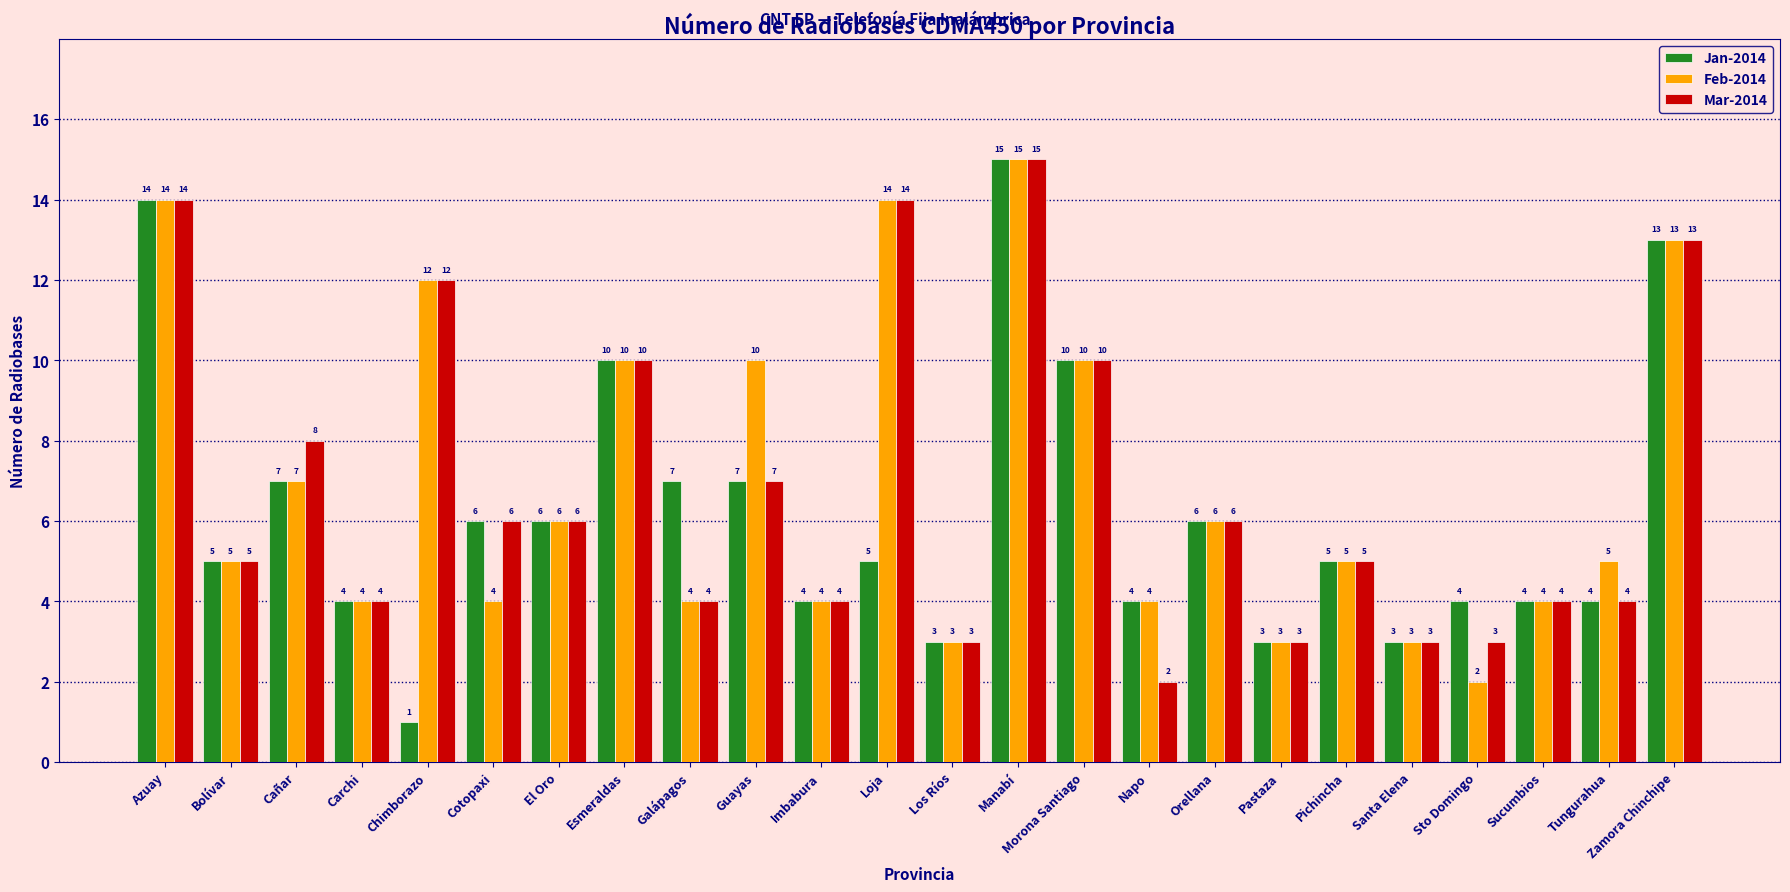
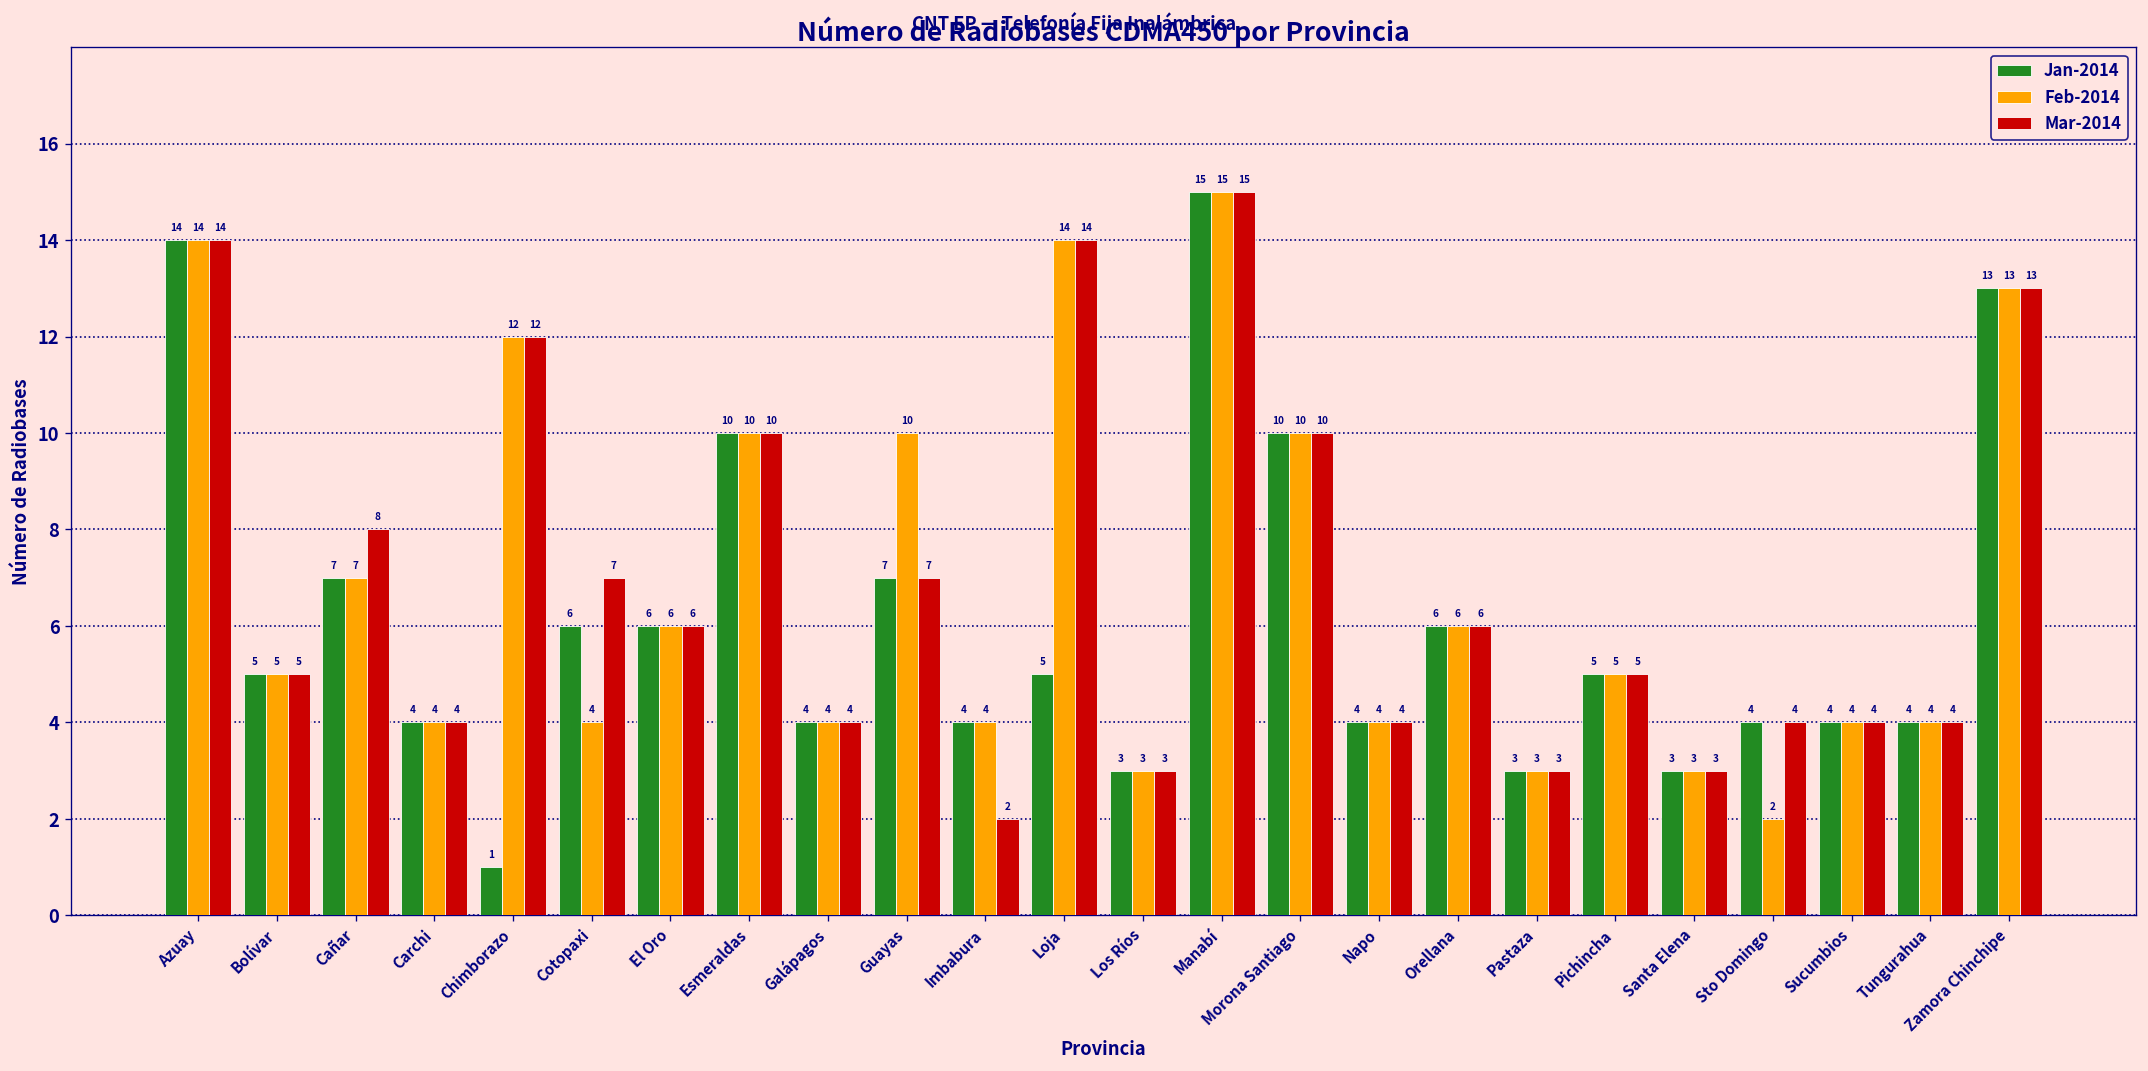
Mar-2014, Cotopaxi: 6 -> 7
Jan-2014, Galápagos: 7 -> 4
Mar-2014, Imbabura: 4 -> 2
Mar-2014, Napo: 2 -> 4
Mar-2014, Sto Domingo: 3 -> 4
Feb-2014, Tungurahua: 5 -> 4
